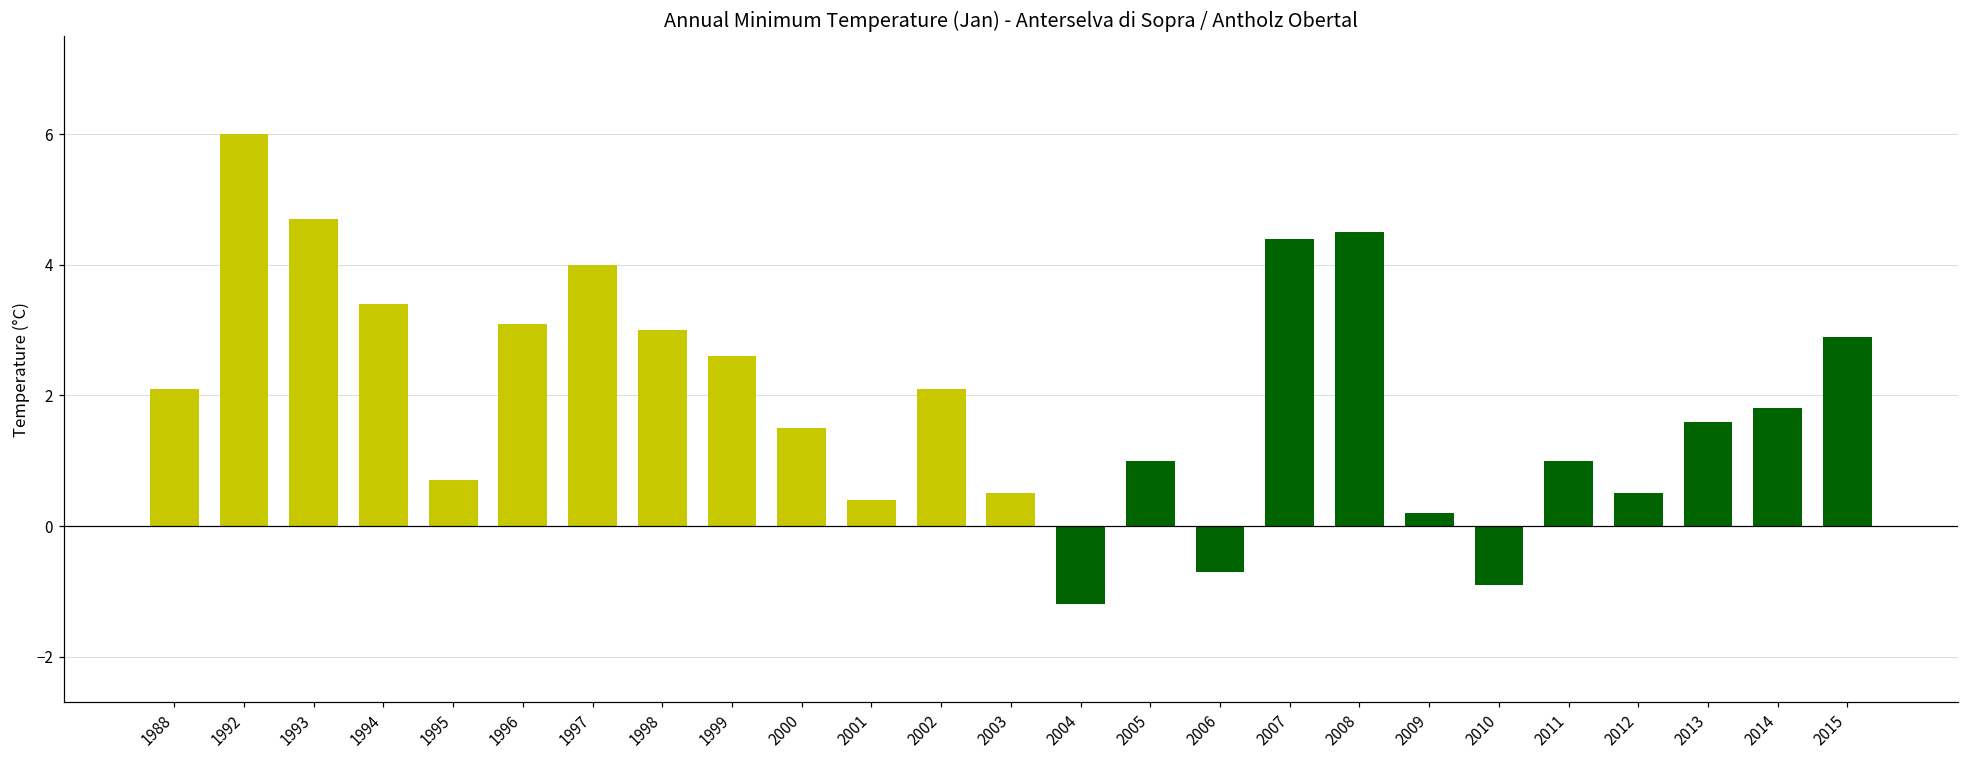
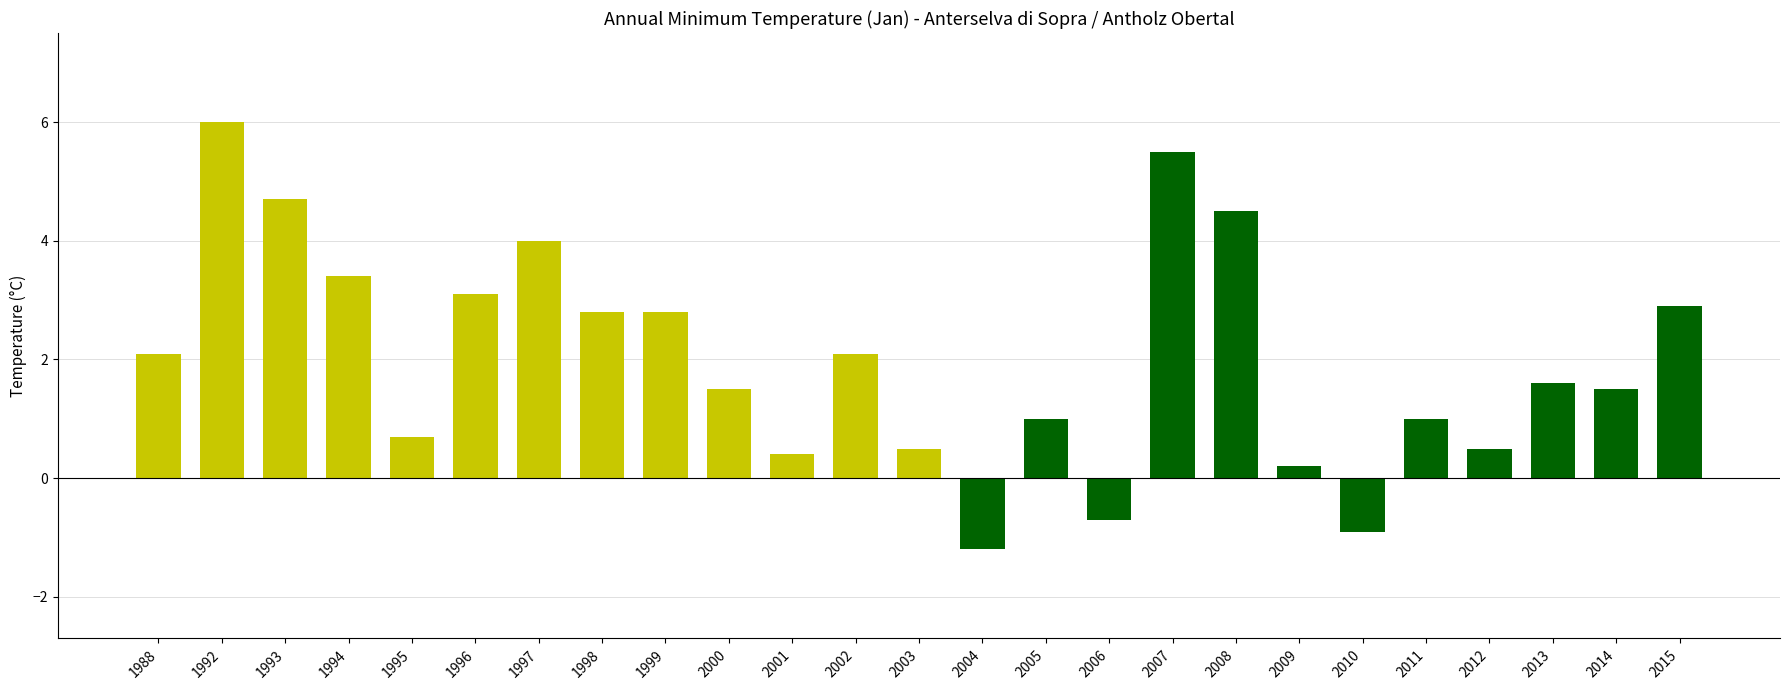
1998: 3.0 -> 2.8
1999: 2.6 -> 2.8
2007: 4.4 -> 5.5
2014: 1.8 -> 1.5
